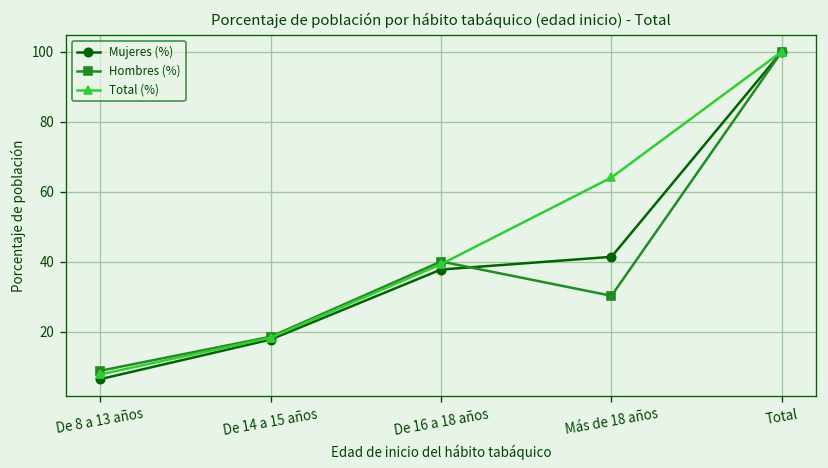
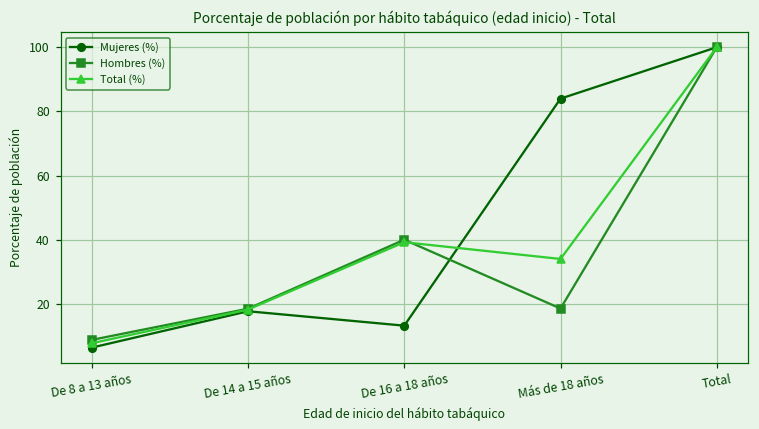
Mujeres (%), De 16 a 18 años: 38 -> 13
Mujeres (%), Más de 18 años: 41 -> 84
Hombres (%), Más de 18 años: 30 -> 19
Total (%), Más de 18 años: 64 -> 34
